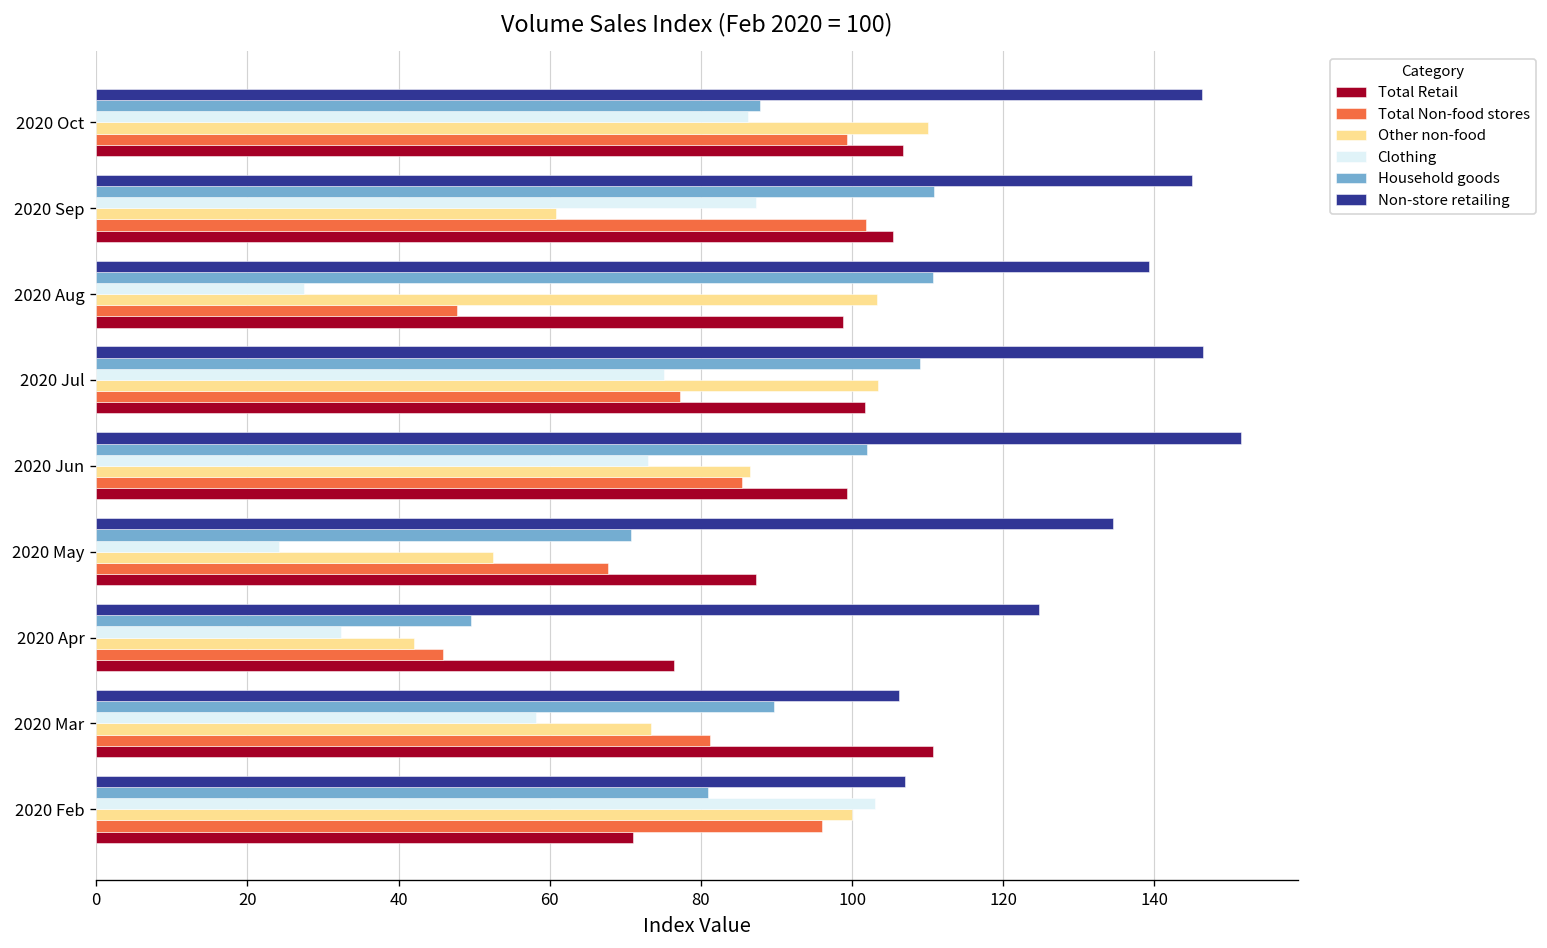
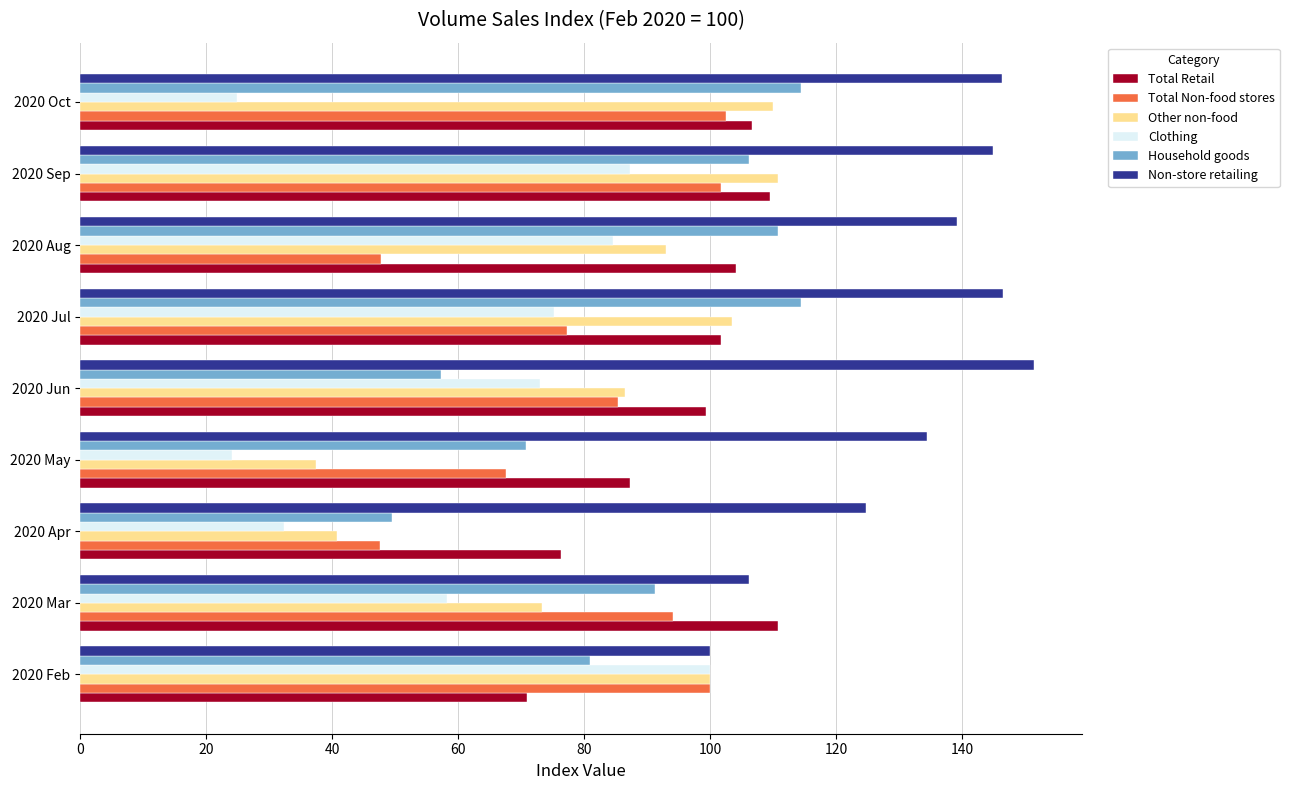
Household goods, 2020 Oct: 88 -> 114
Clothing, 2020 Oct: 86 -> 25
Total Non-food stores, 2020 Oct: 99 -> 103
Household goods, 2020 Sep: 111 -> 106
Other non-food, 2020 Sep: 61 -> 111
Total Retail, 2020 Sep: 105 -> 110
Clothing, 2020 Aug: 27 -> 85
Other non-food, 2020 Aug: 103 -> 93
Total Retail, 2020 Aug: 99 -> 104
Household goods, 2020 Jul: 109 -> 114
Household goods, 2020 Jun: 102 -> 57
Other non-food, 2020 May: 52 -> 37
Other non-food, 2020 Apr: 42 -> 41
Total Non-food stores, 2020 Apr: 46 -> 48
Household goods, 2020 Mar: 90 -> 91
Total Non-food stores, 2020 Mar: 81 -> 94
Non-store retailing, 2020 Feb: 107 -> 100
Clothing, 2020 Feb: 103 -> 100
Total Non-food stores, 2020 Feb: 96 -> 100
